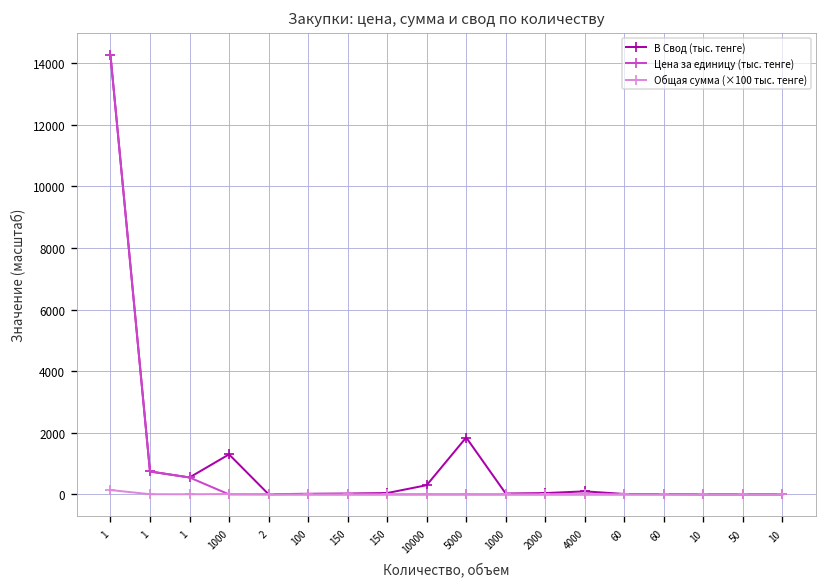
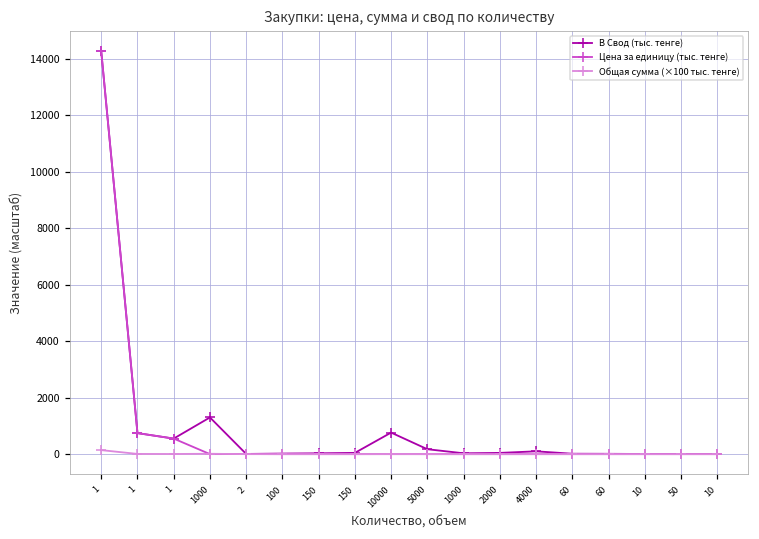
В Свод (тыс. тенге), 10000: 300 -> 800
В Свод (тыс. тенге), 5000: 1800 -> 200
